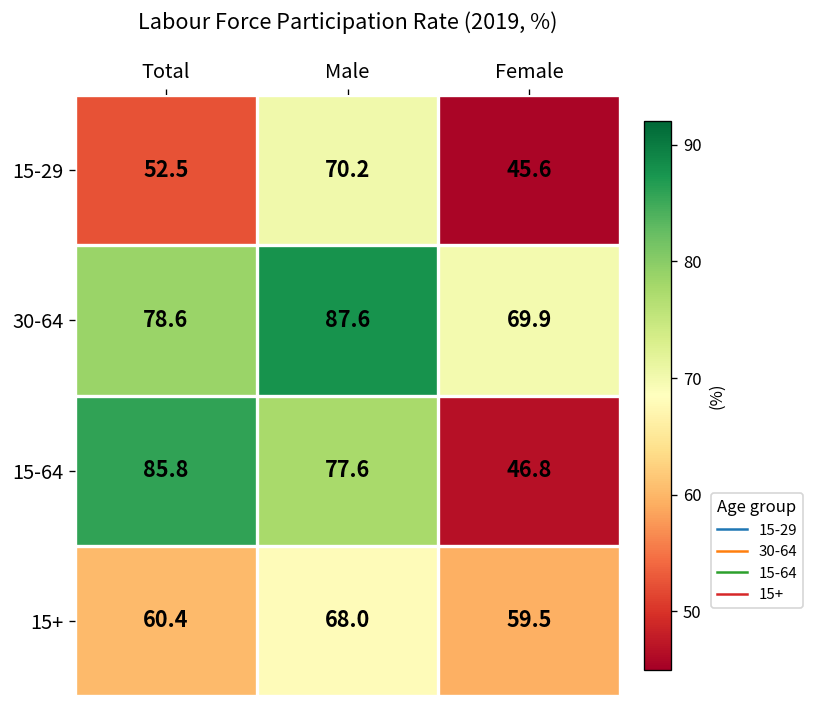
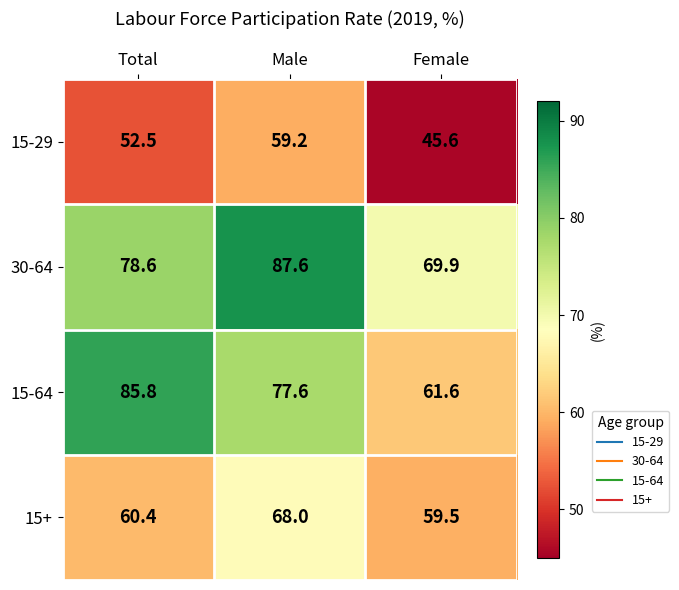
15-29, Male: 70.2 -> 59.2
15-64, Female: 46.8 -> 61.6
